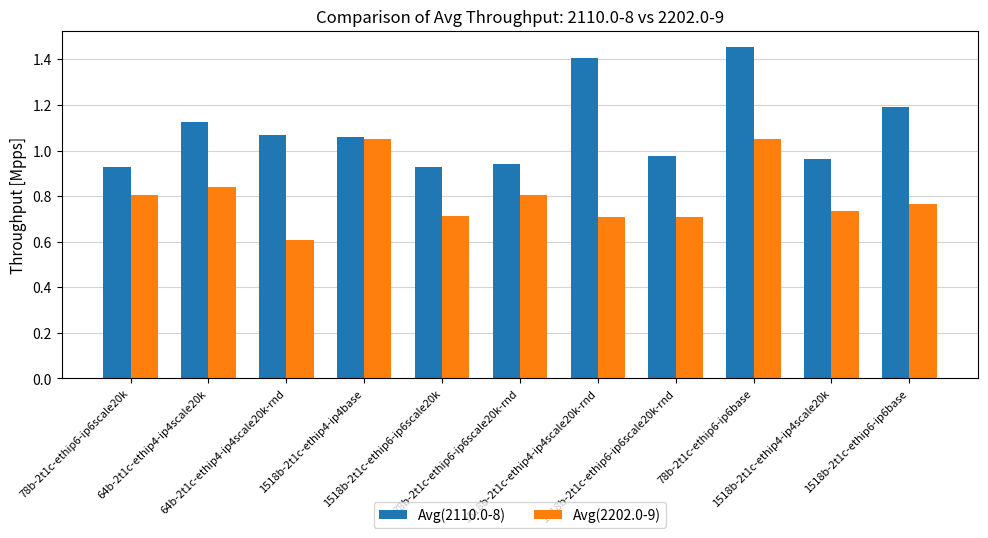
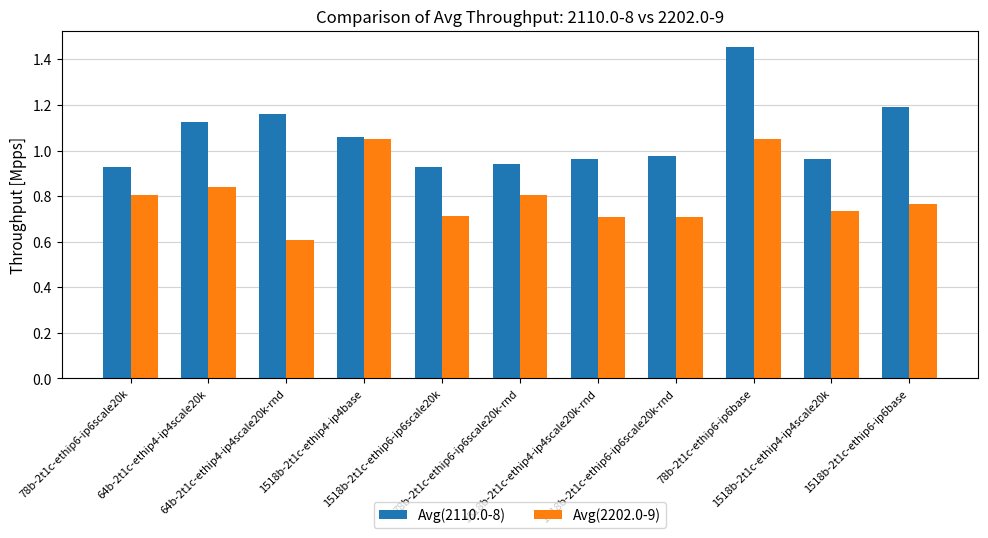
Avg(2110.0-8), 64b-2t1c-ethip4-ip4scale20k-rnd: 1.07 -> 1.16
Avg(2110.0-8), 1518b-2t1c-ethip4-ip4scale20k-rnd: 1.41 -> 0.96
